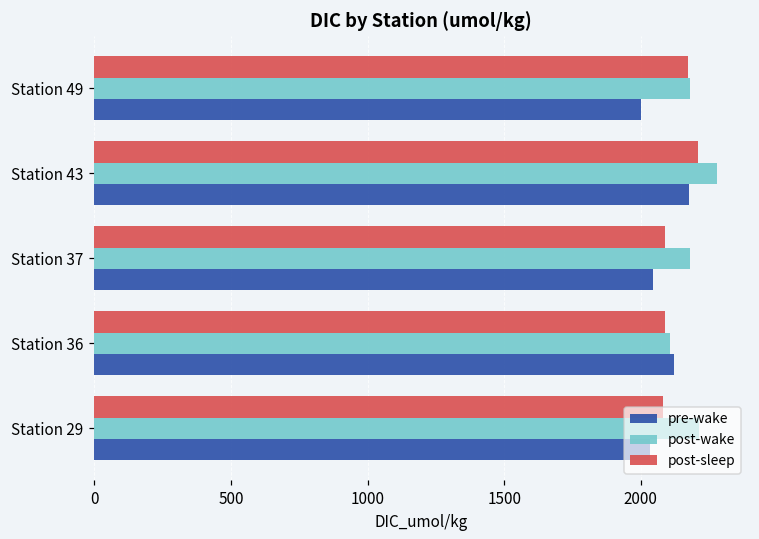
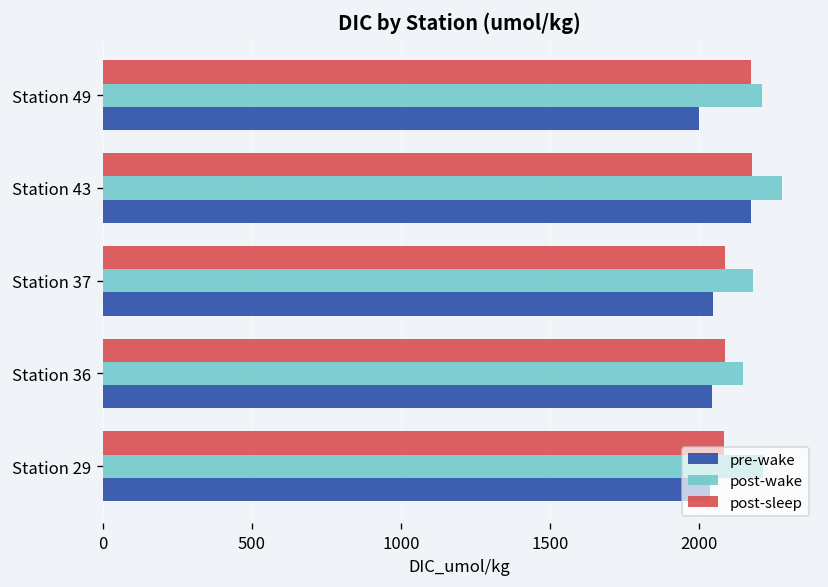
post-wake, Station 49: 2180 -> 2210
post-sleep, Station 43: 2210 -> 2180
post-wake, Station 36: 2110 -> 2150
pre-wake, Station 36: 2120 -> 2040
